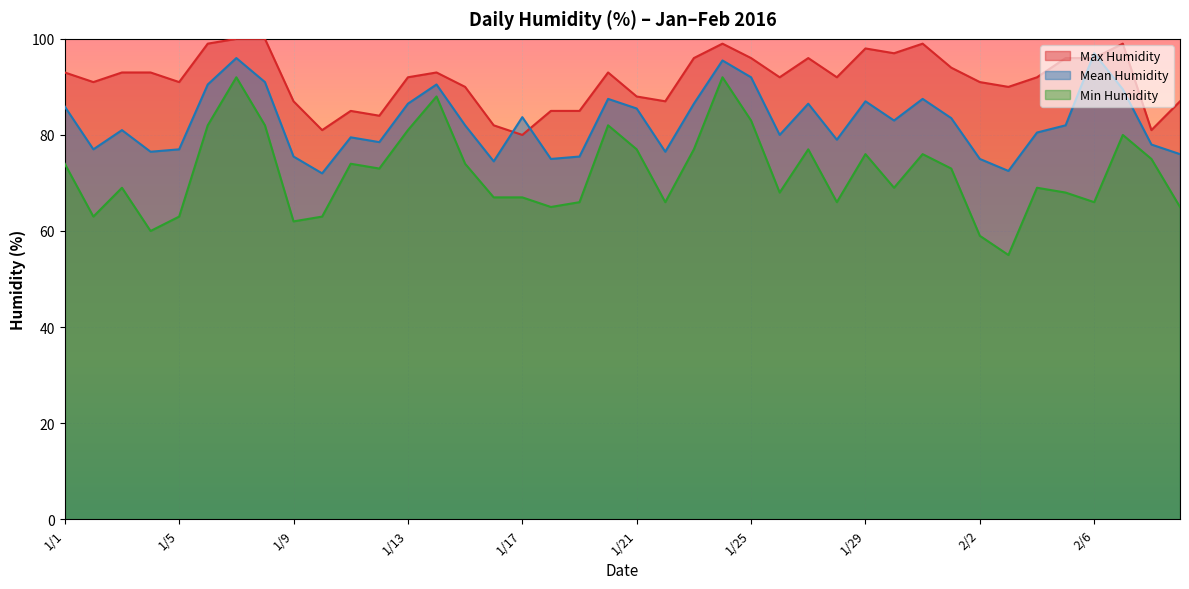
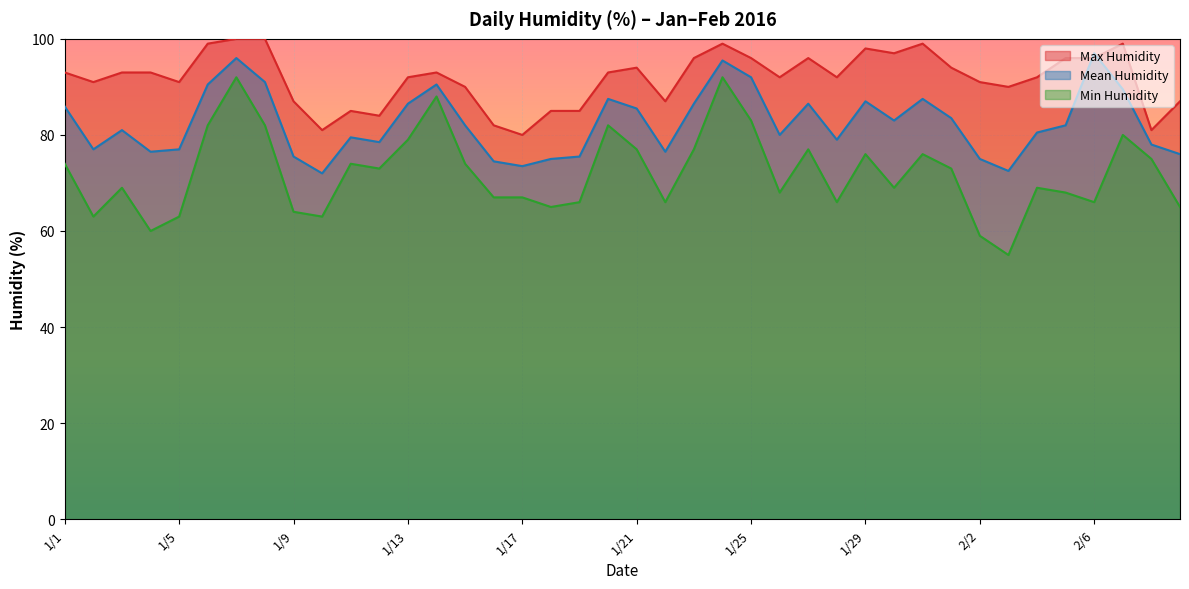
Min Humidity, 1/9: 62 -> 64
Min Humidity, 1/13: 81 -> 79
Mean Humidity, 1/17: 84 -> 74
Max Humidity, 1/21: 88 -> 94
